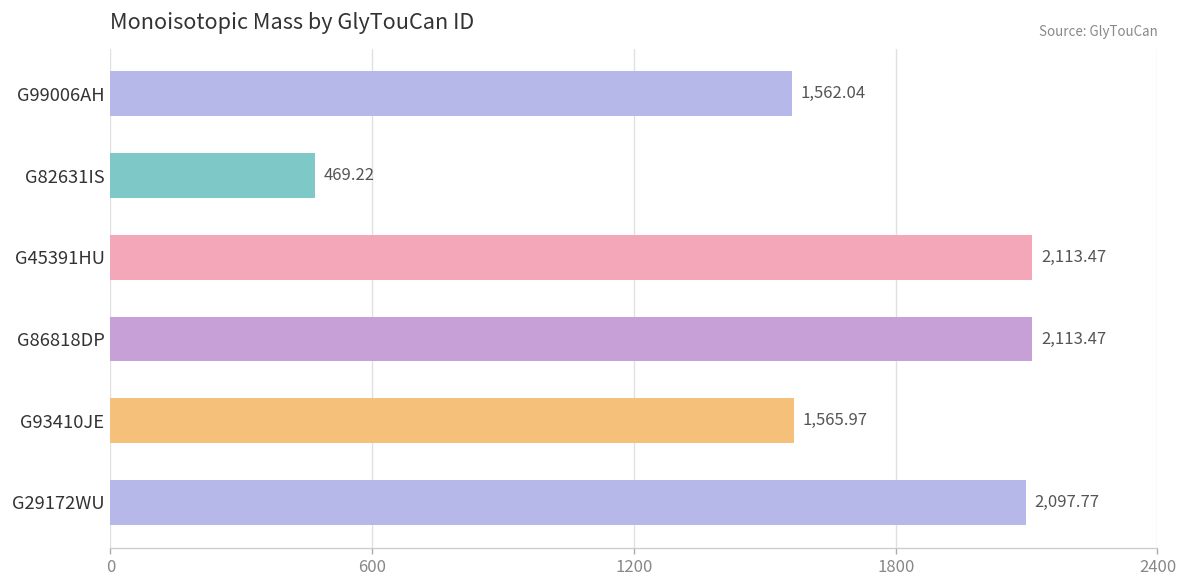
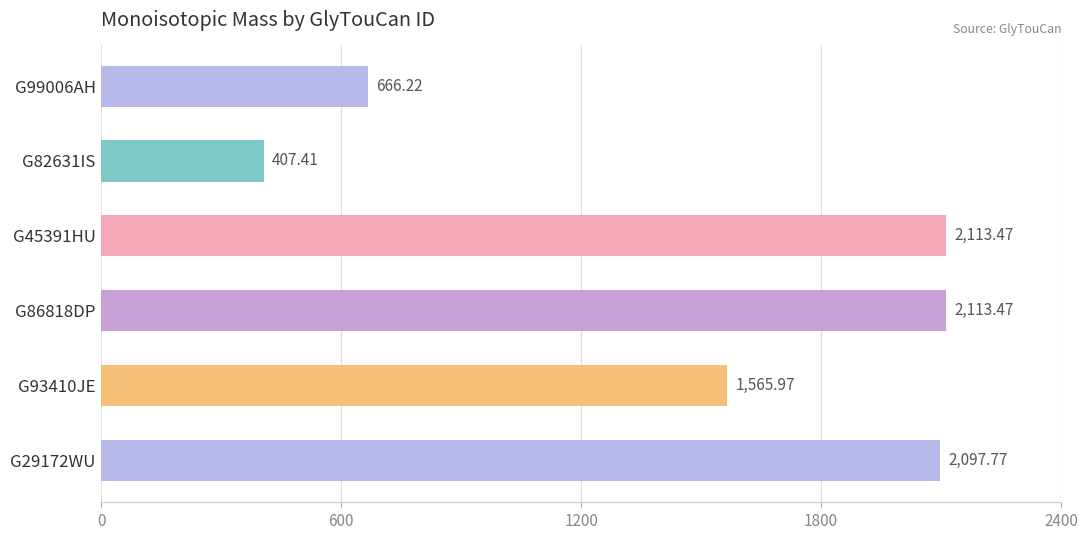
G99006AH: 1,562.04 -> 666.22
G82631IS: 469.22 -> 407.41
